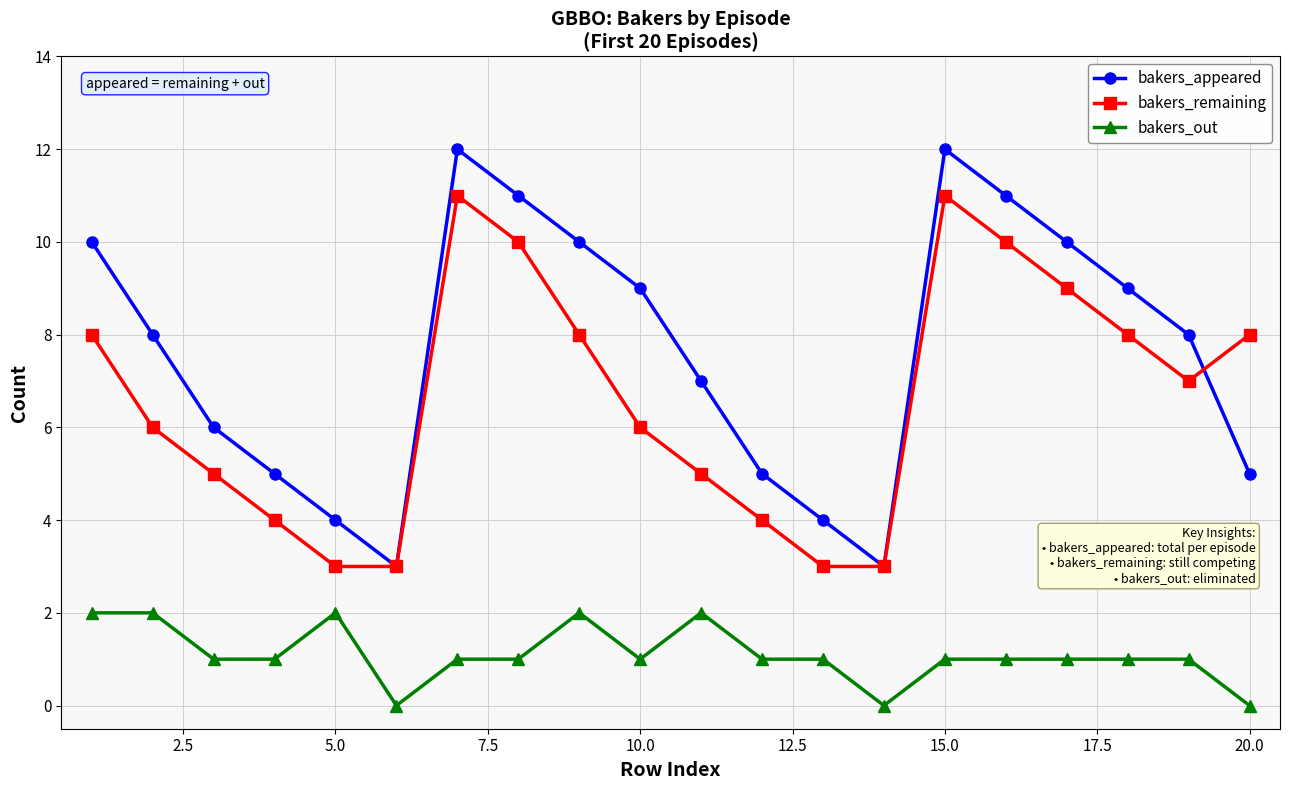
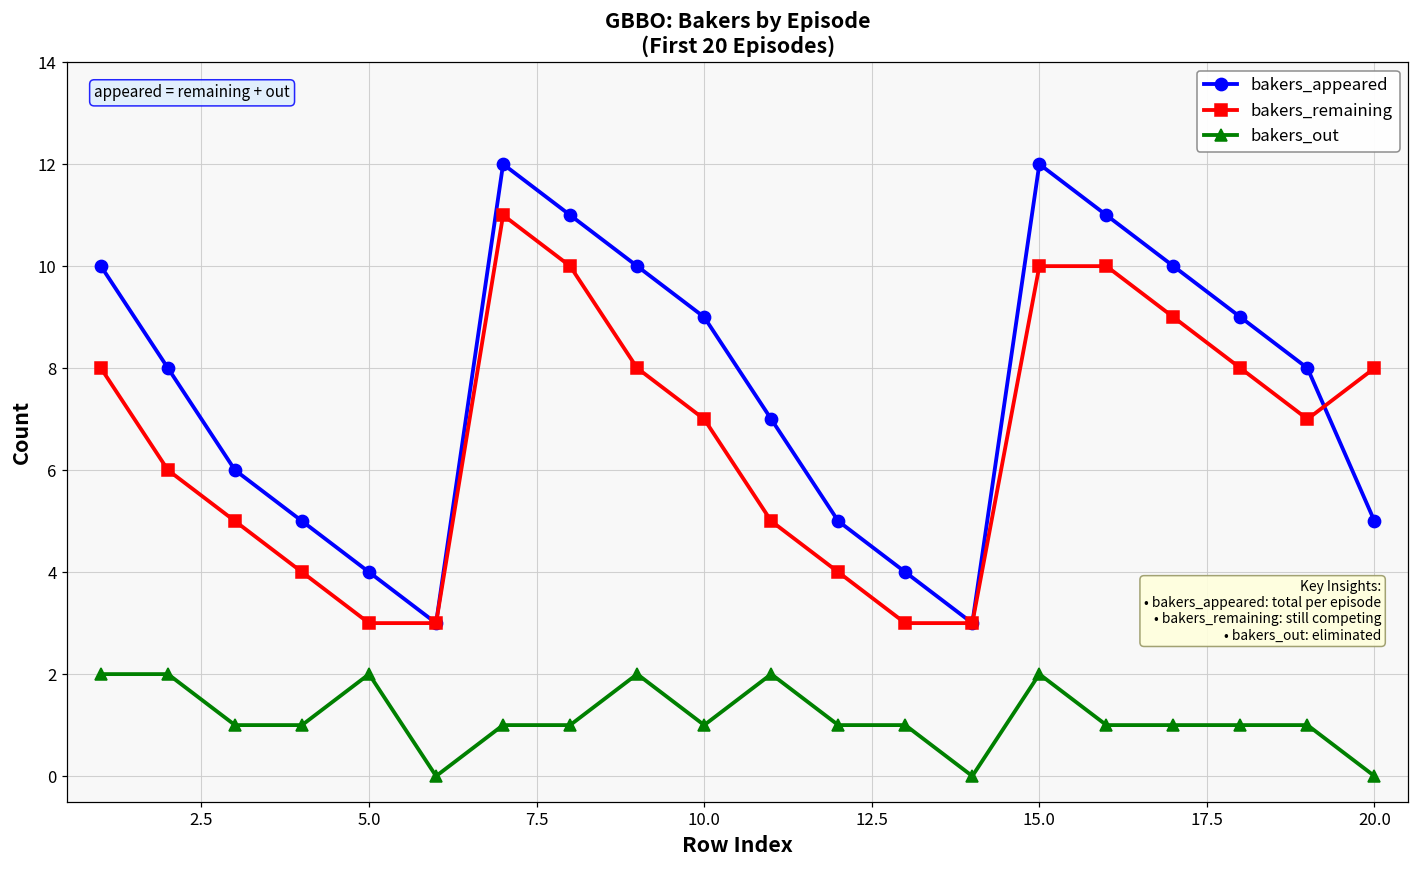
bakers_remaining, 10.0: 6 -> 7
bakers_remaining, 15.0: 11 -> 10
bakers_out, 15.0: 1 -> 2
